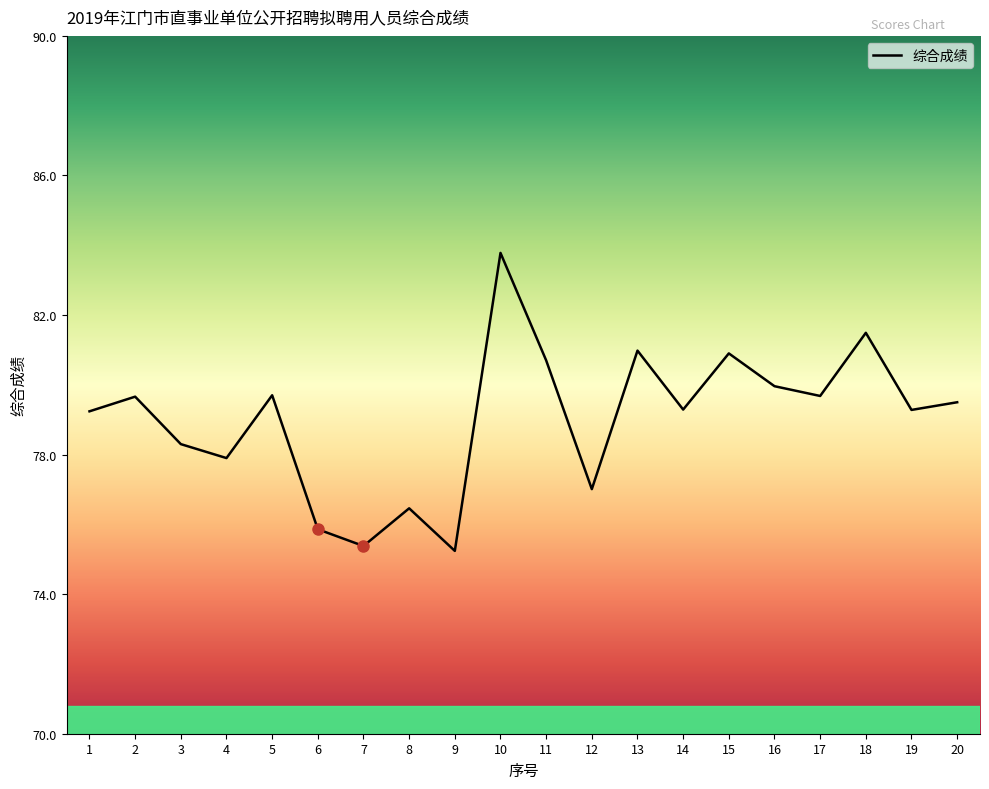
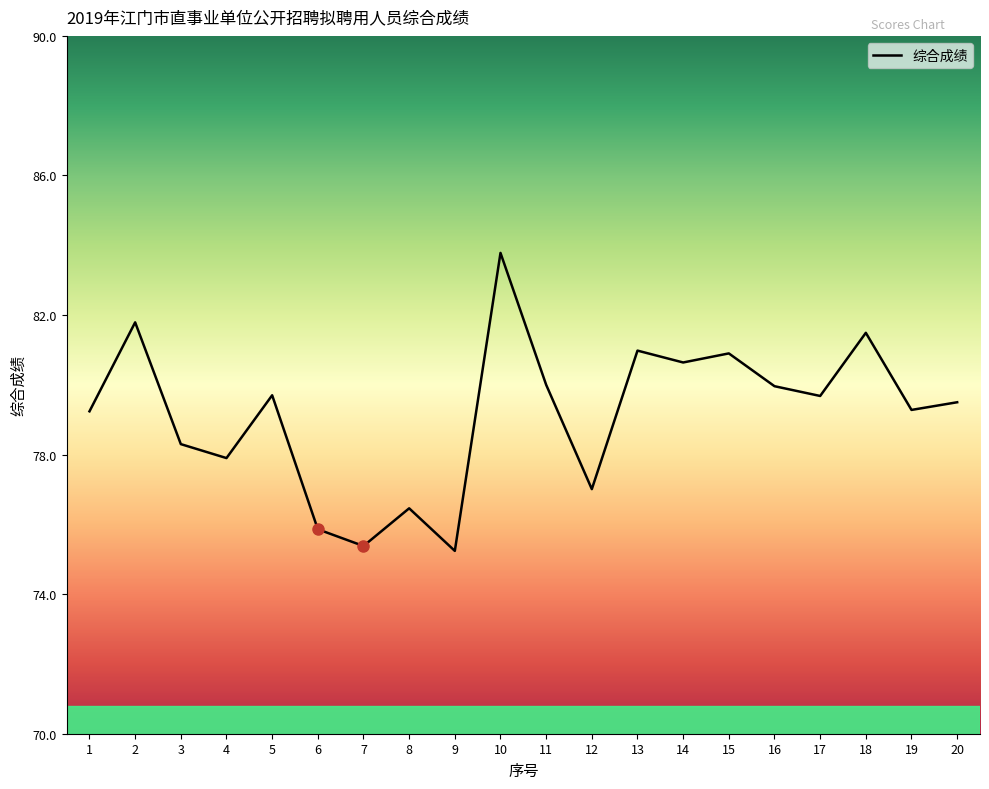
综合成绩, 2: 79.7 -> 81.8
综合成绩, 11: 80.7 -> 80.0
综合成绩, 14: 79.3 -> 80.6
